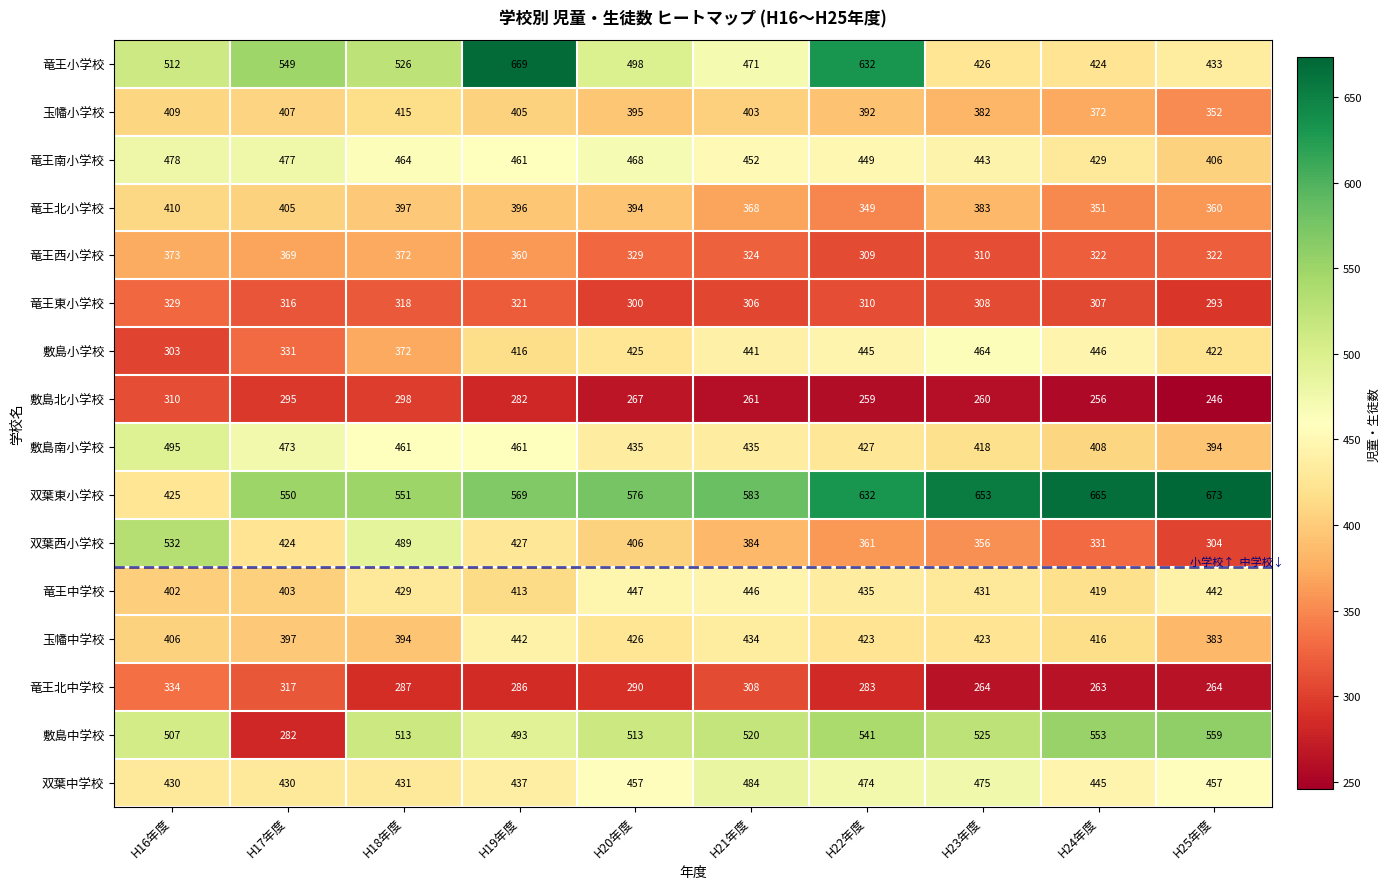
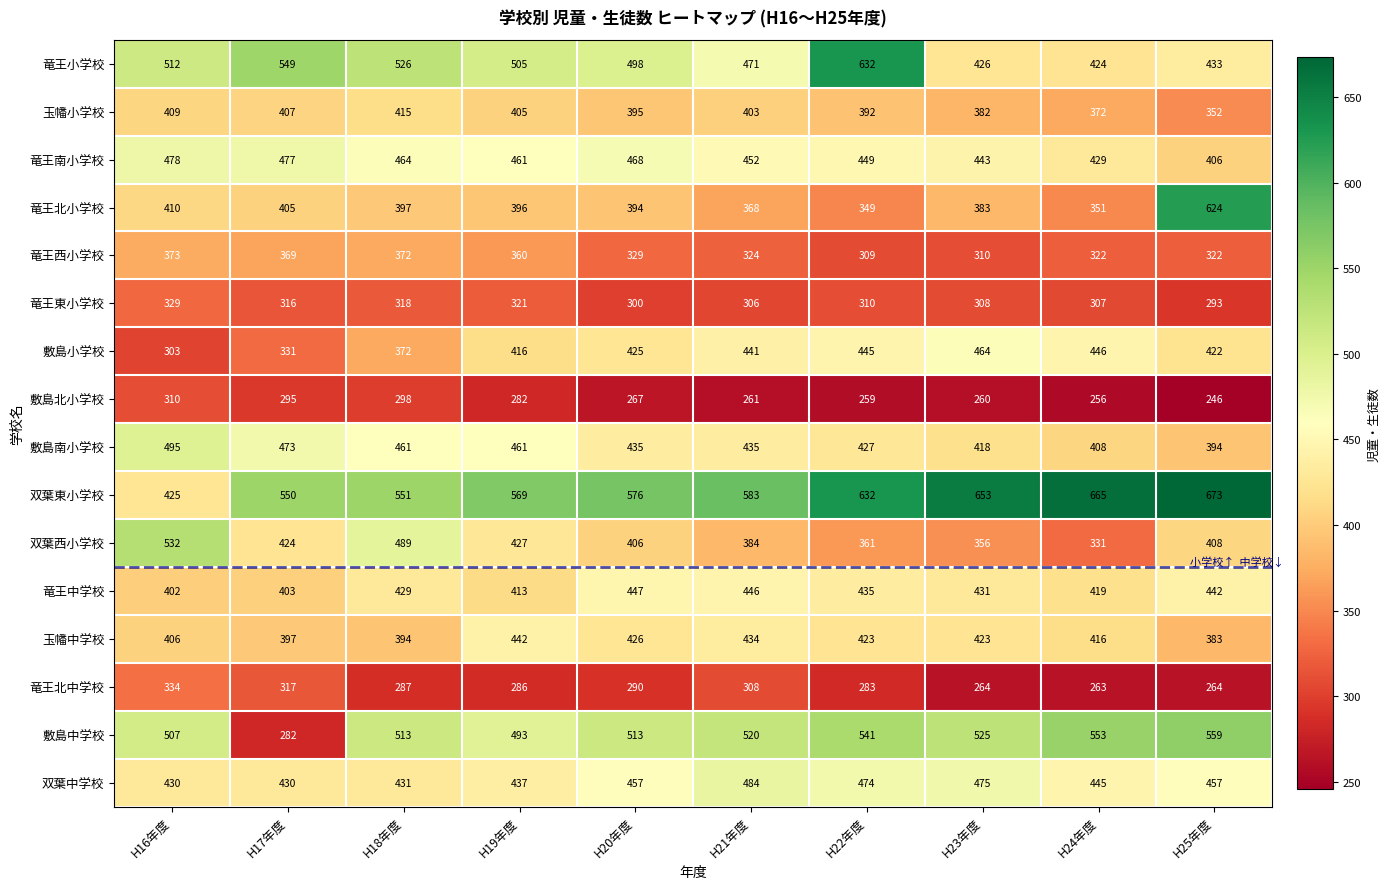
竜王小学校, H19年度: 669 -> 505
竜王北小学校, H25年度: 360 -> 624
双葉西小学校, H25年度: 304 -> 408
